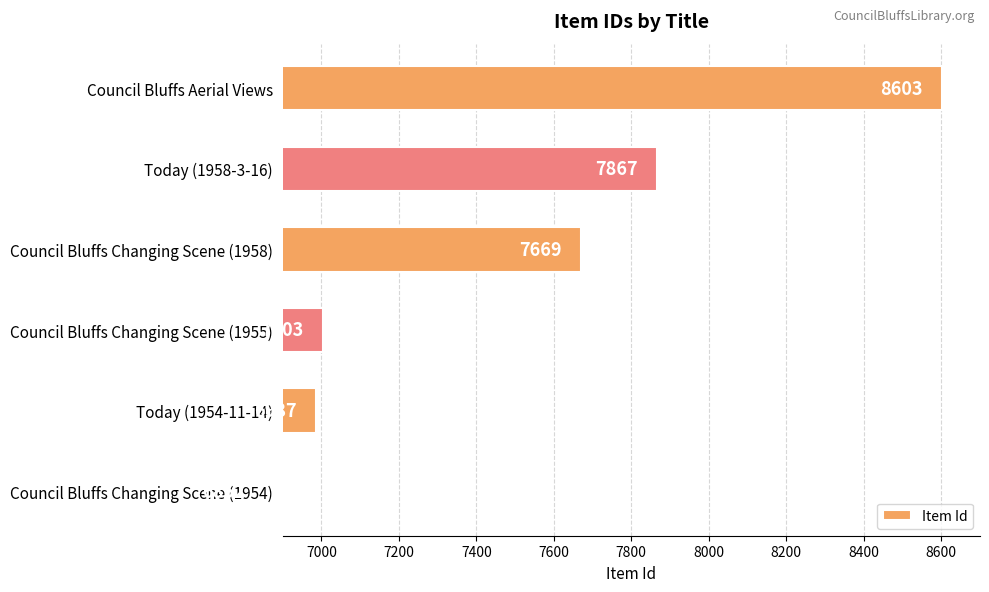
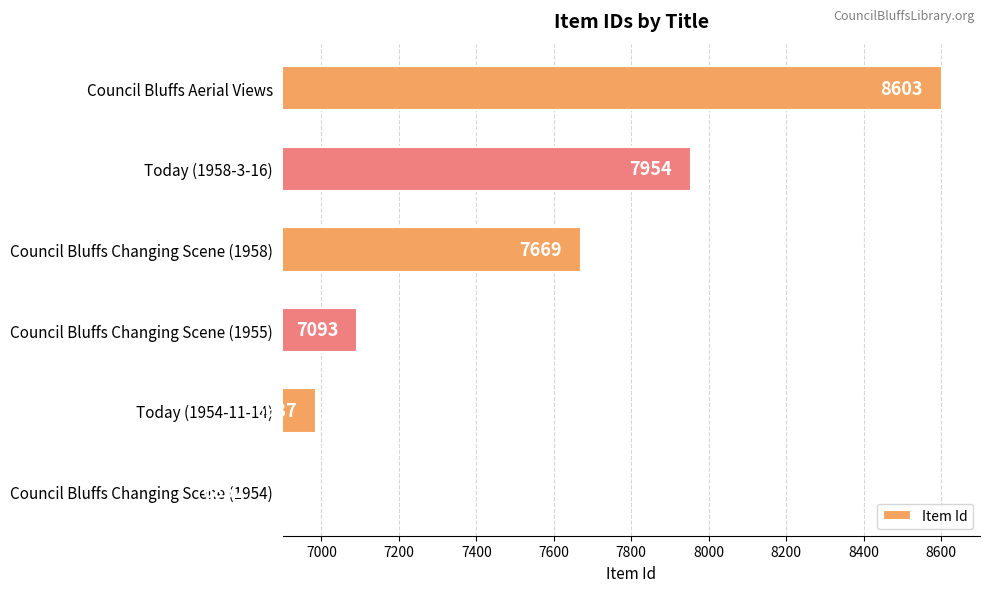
Today (1958-3-16): 7867 -> 7954
Council Bluffs Changing Scene (1955): 7000 -> 7090
